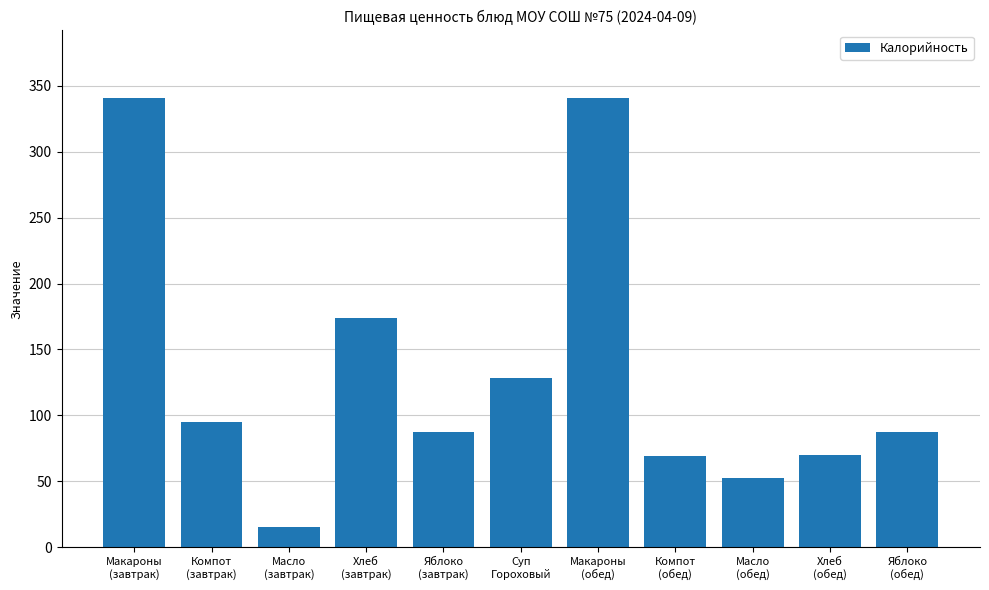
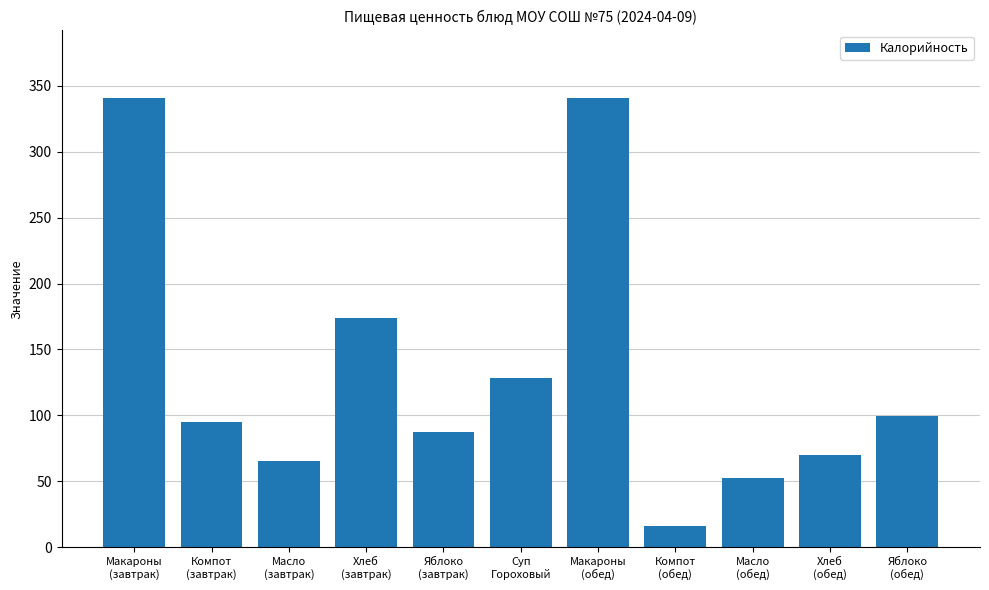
Масло (завтрак): 15 -> 66
Компот (обед): 69 -> 16
Яблоко (обед): 88 -> 100
